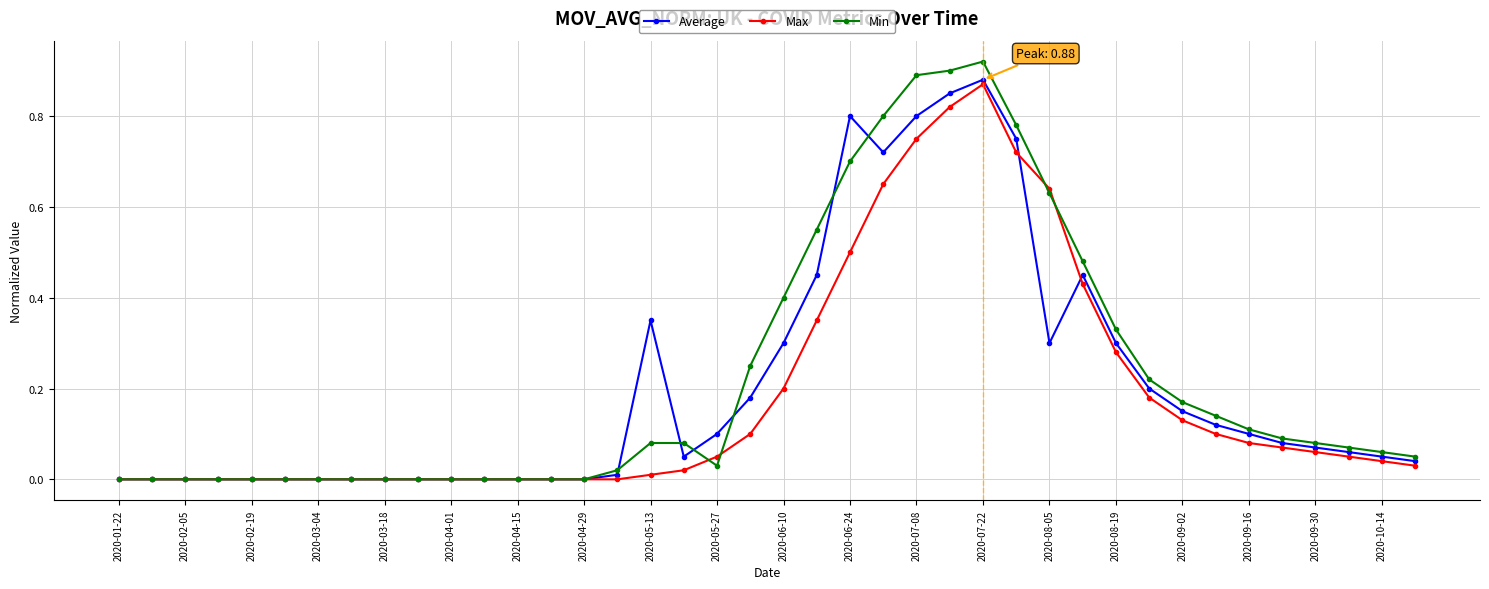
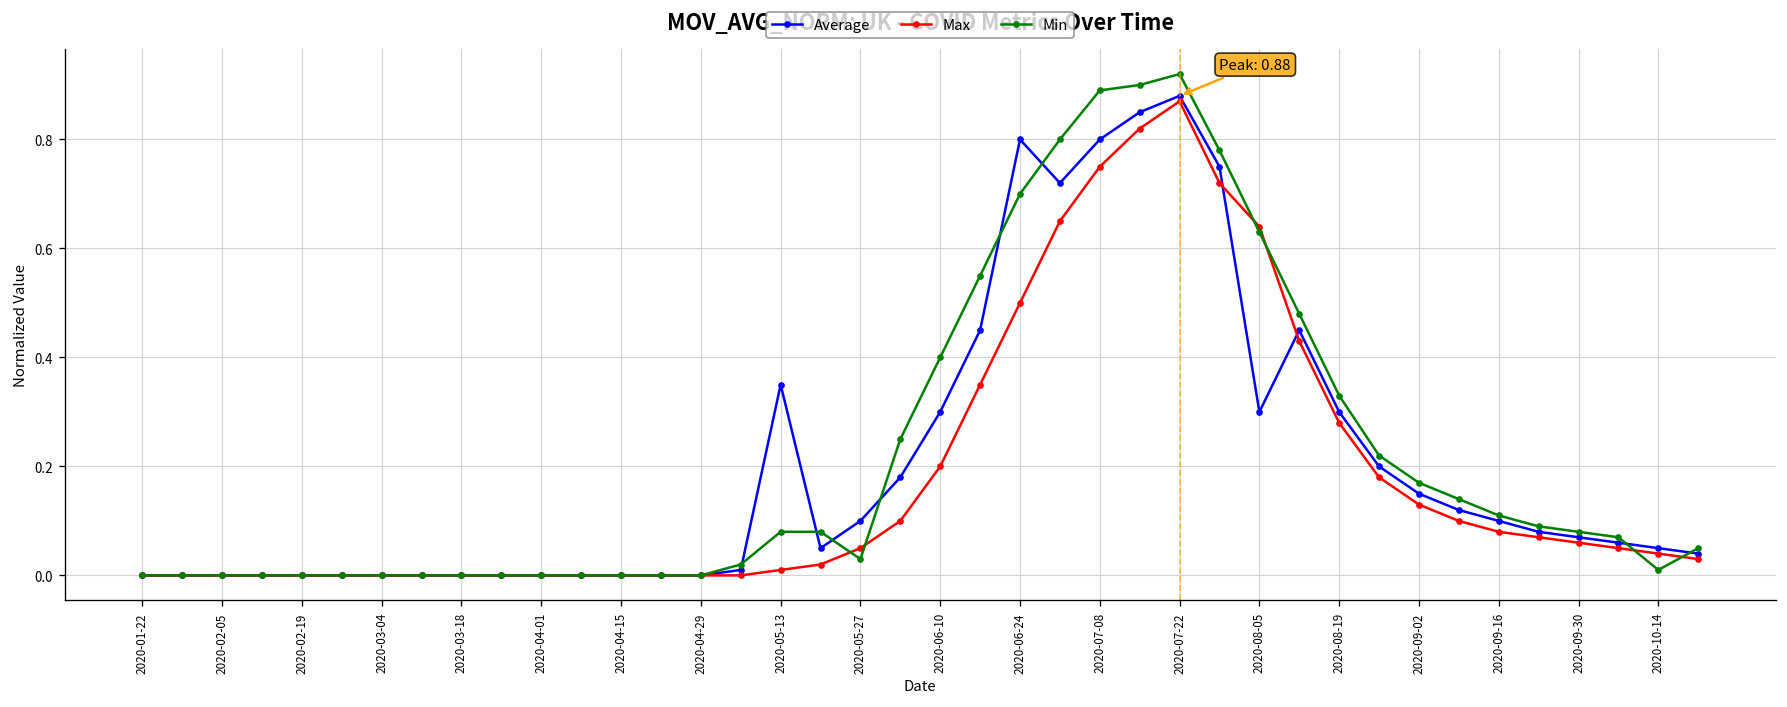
Min, 2020-10-14: 0.06 -> 0.01
